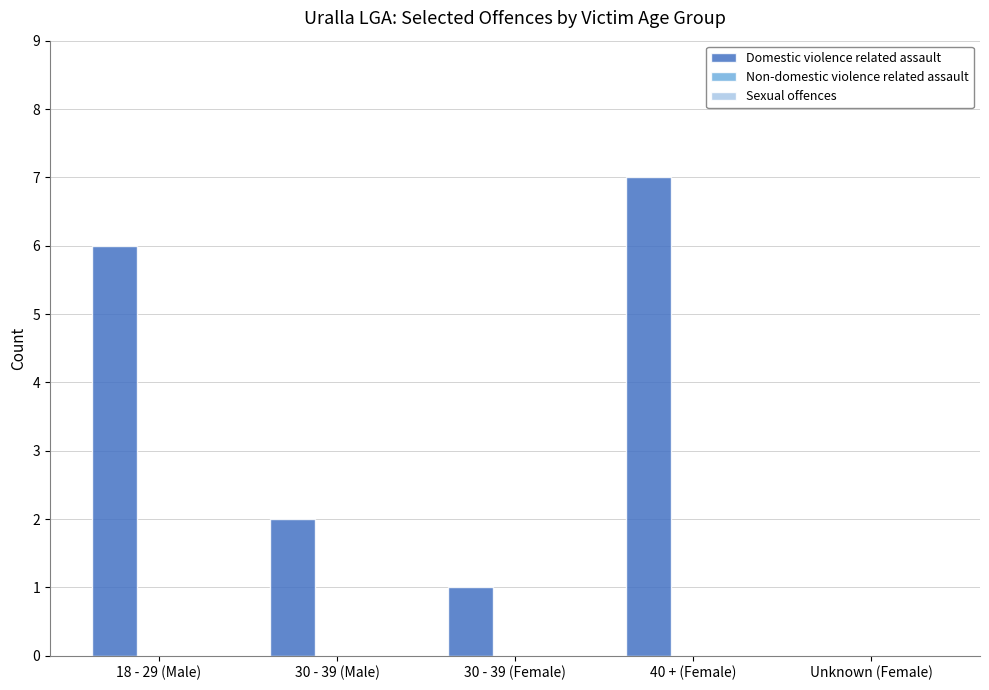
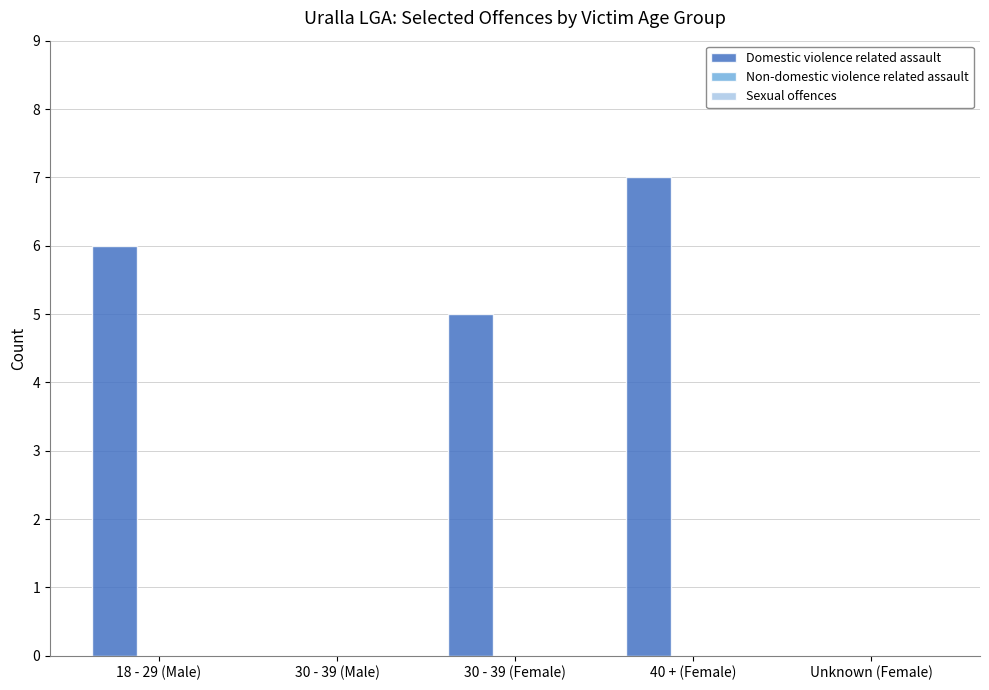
Domestic violence related assault, 30 - 39 (Male): 2 -> 0
Domestic violence related assault, 30 - 39 (Female): 1 -> 5
